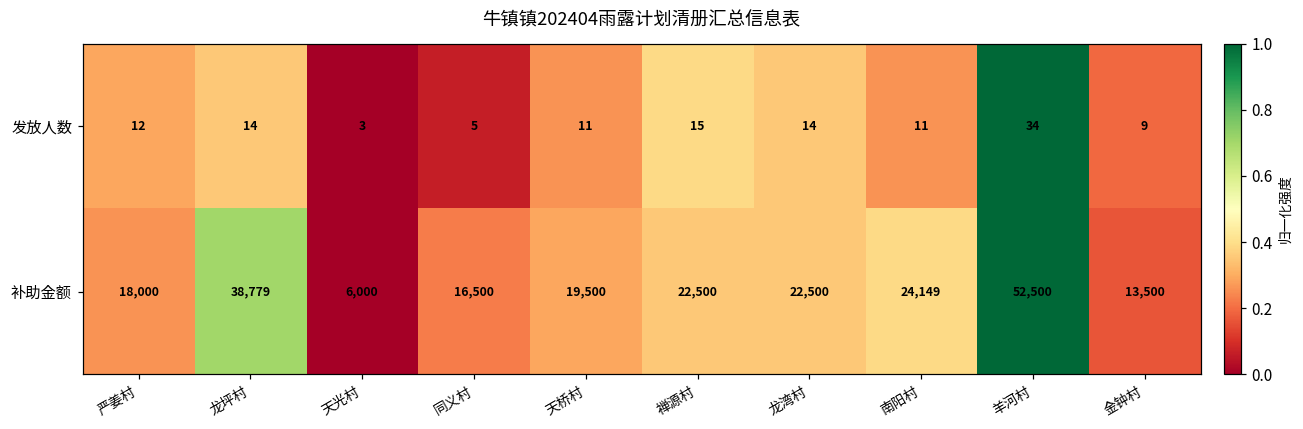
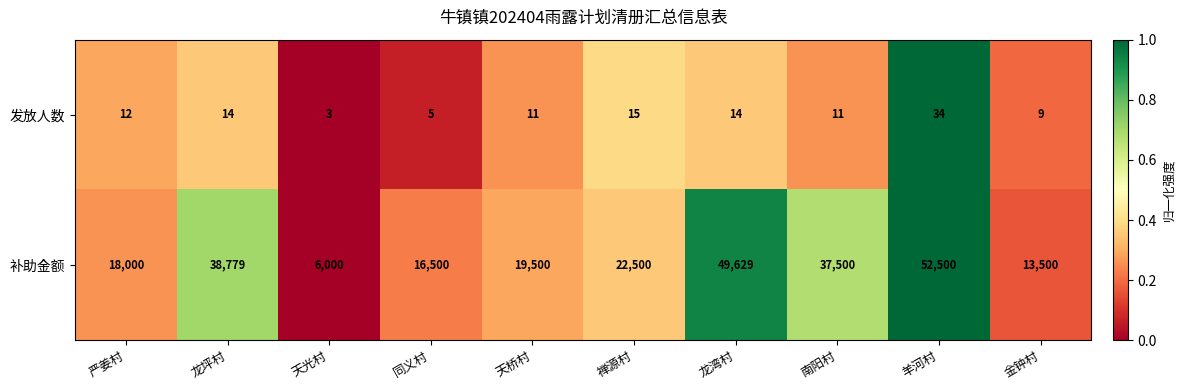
补助金额, 龙湾村: 22,500 -> 49,629
补助金额, 南阳村: 24,149 -> 37,500
